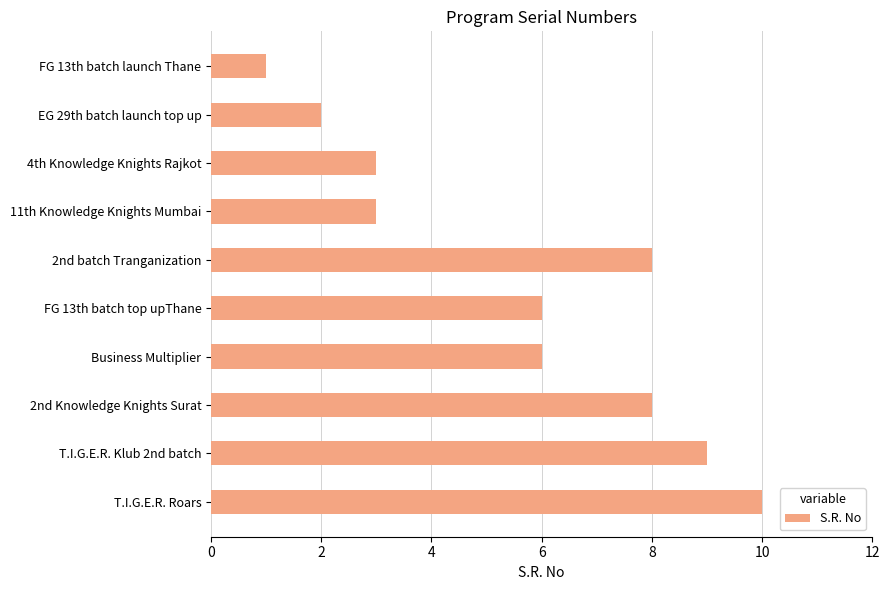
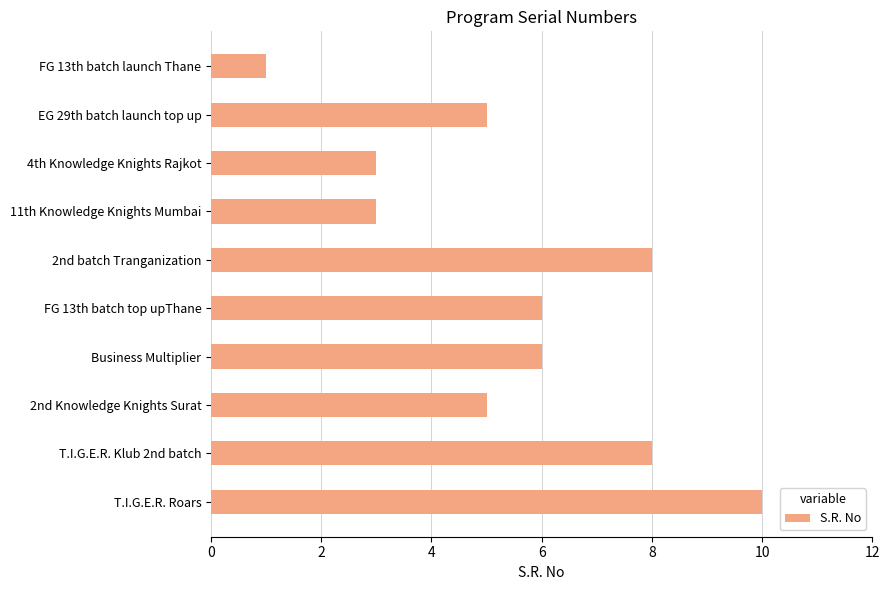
EG 29th batch launch top up: 2 -> 5
2nd Knowledge Knights Surat: 8 -> 5
T.I.G.E.R. Klub 2nd batch: 9 -> 8
